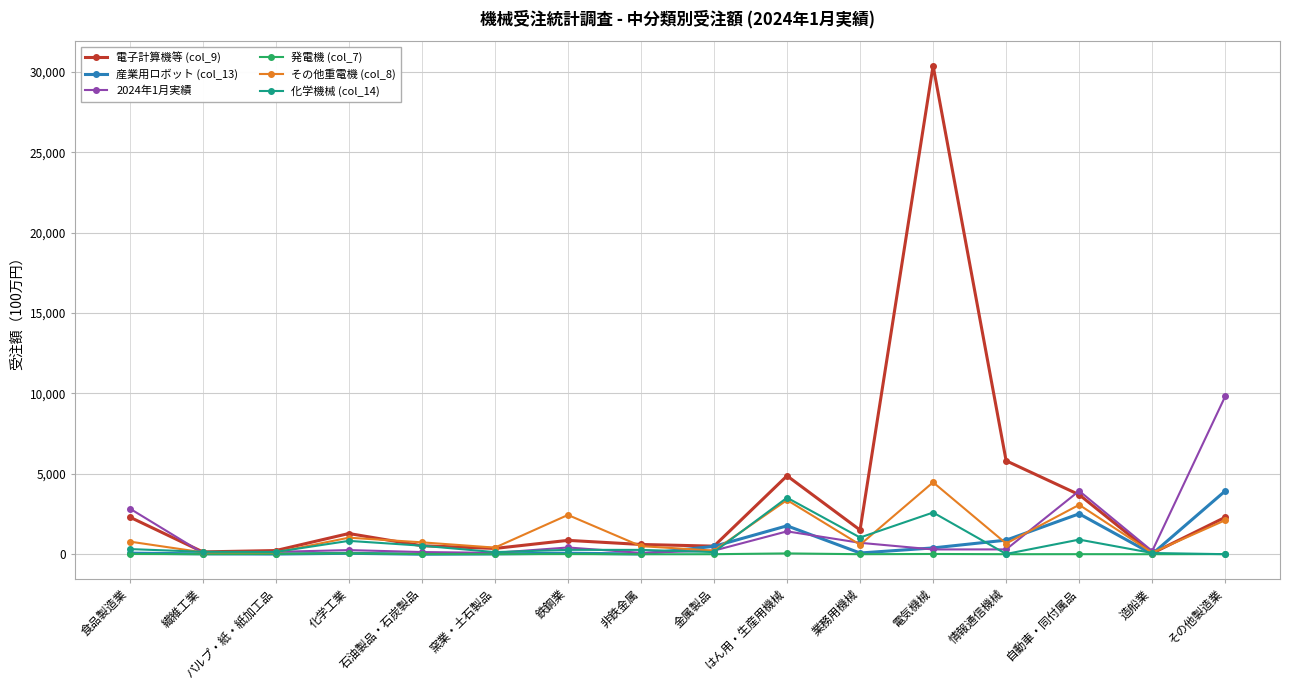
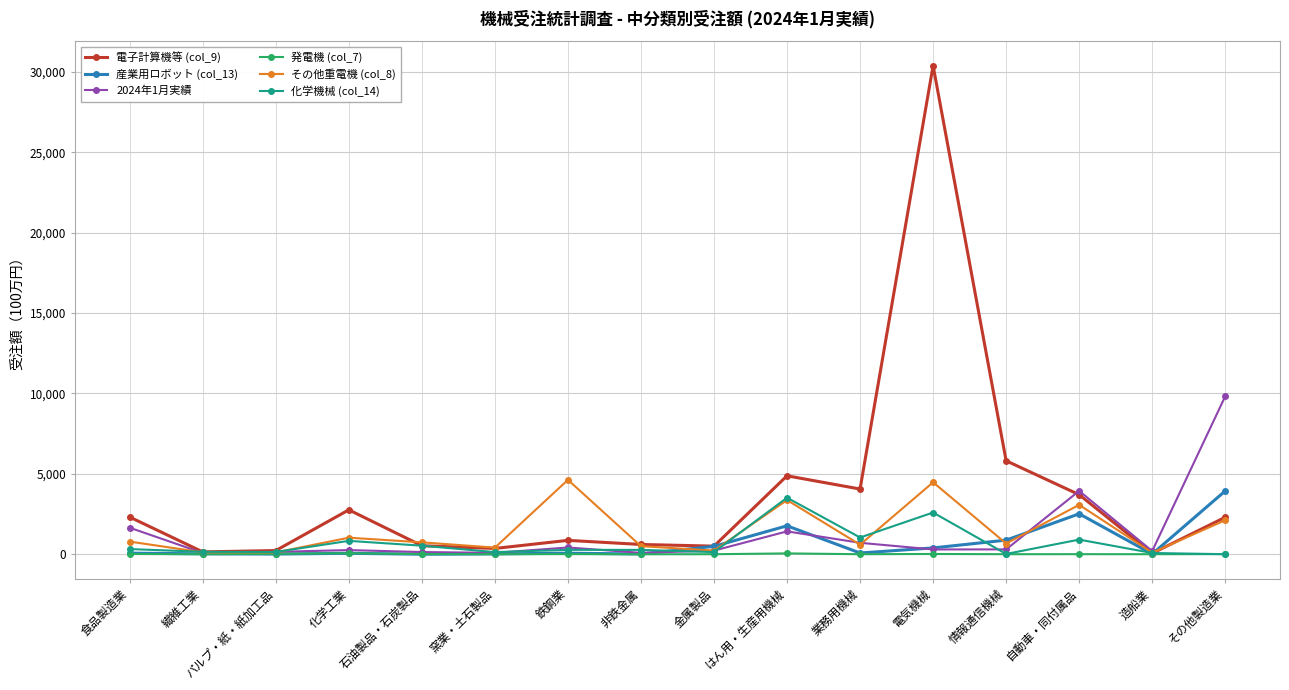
2024年1月実績, 食品製造業: 2,800 -> 1,600
電子計算機等 (col_9), 化学工業: 1,300 -> 2,800
その他重電機 (col_8), 鉄鋼業: 2,400 -> 4,600
電子計算機等 (col_9), 業務用機械: 1,500 -> 4,100
